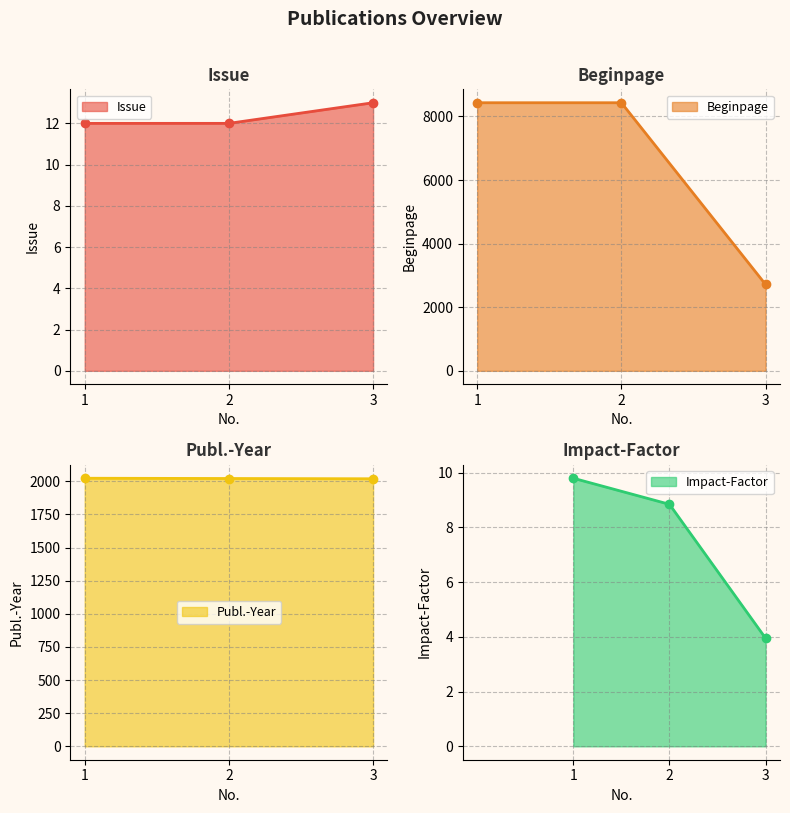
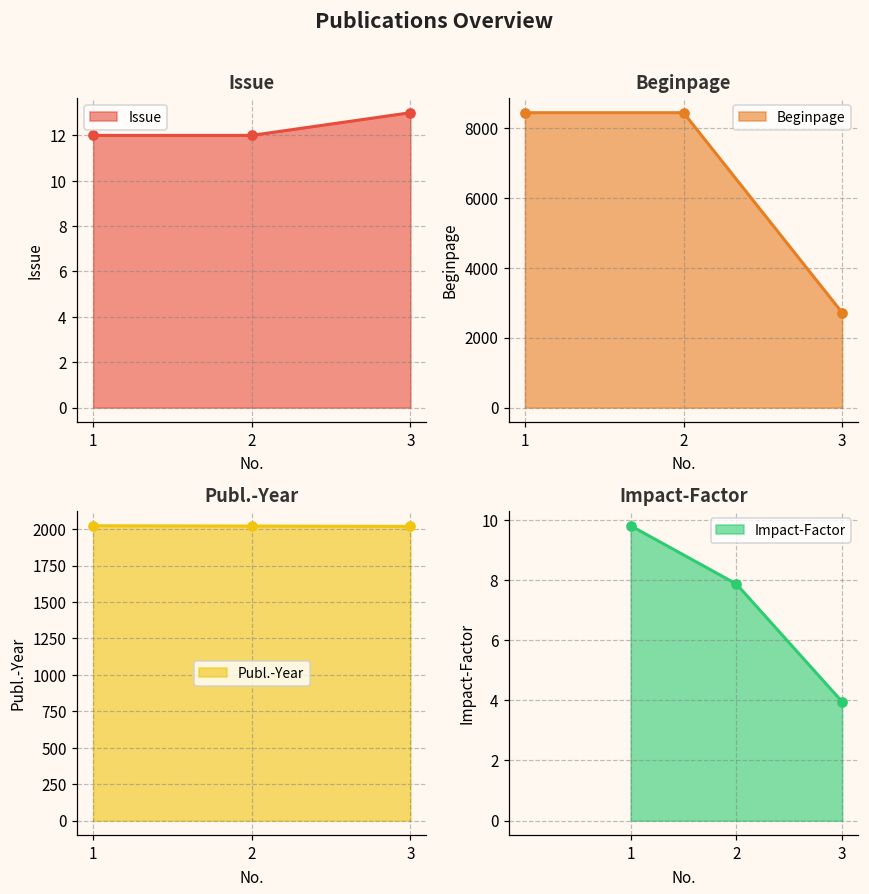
Impact-Factor, 2: 8.8 -> 7.9
